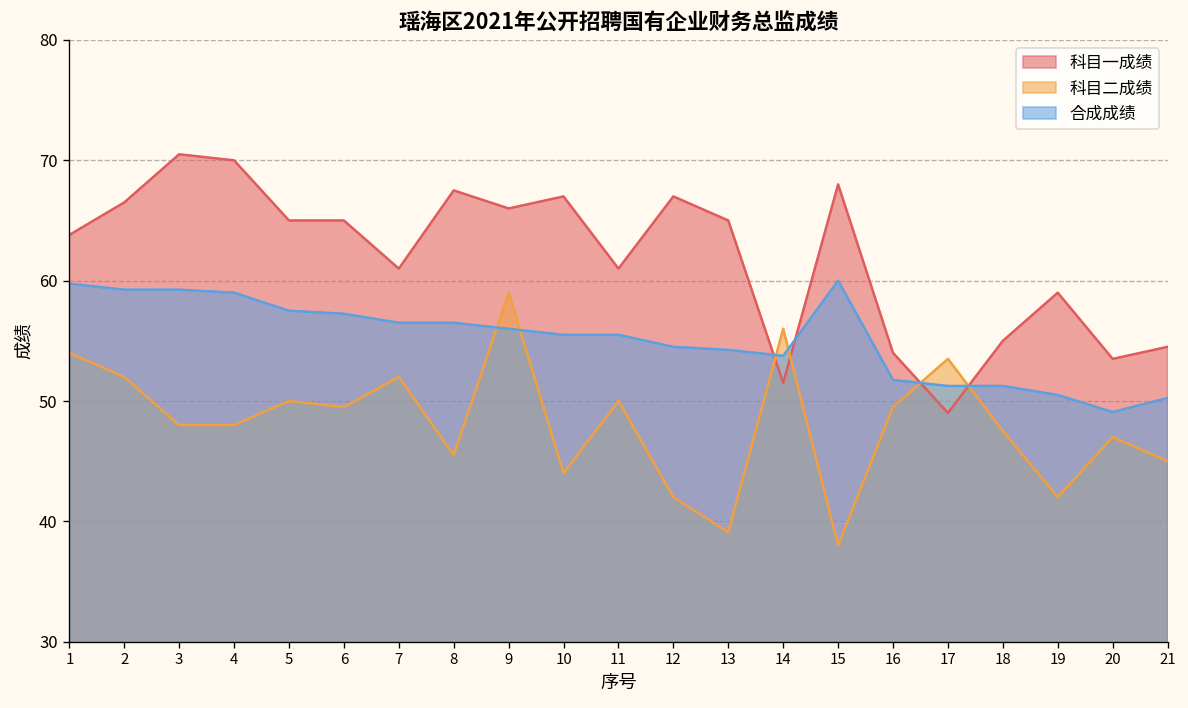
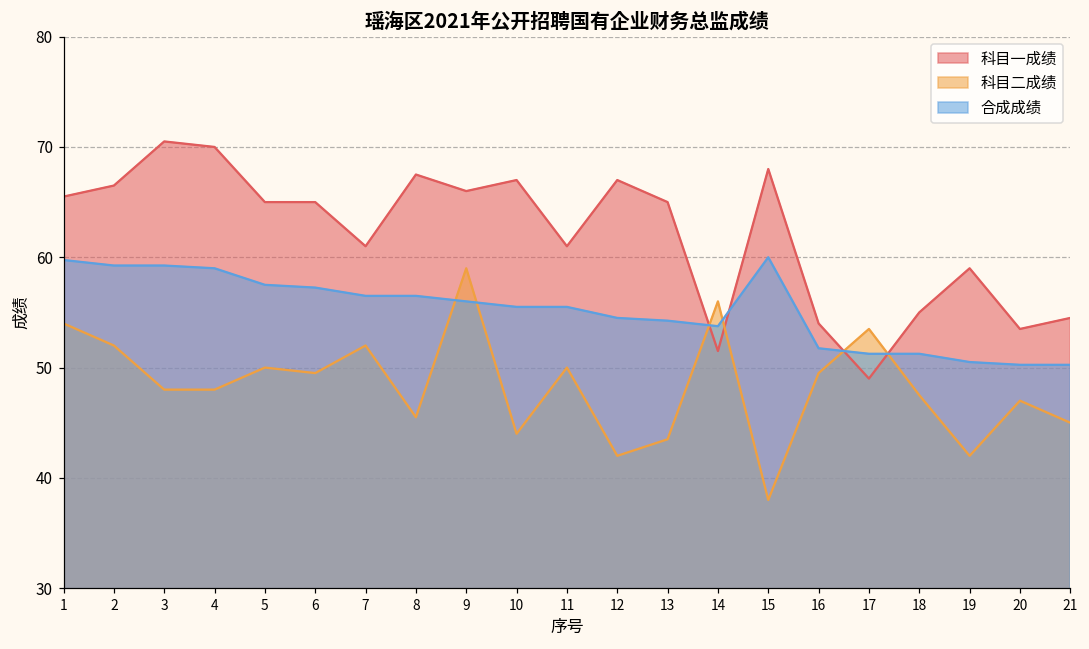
科目一成绩, 1: 63.8 -> 65.5
科目二成绩, 13: 39.1 -> 43.5
合成成绩, 20: 49.1 -> 50.3
